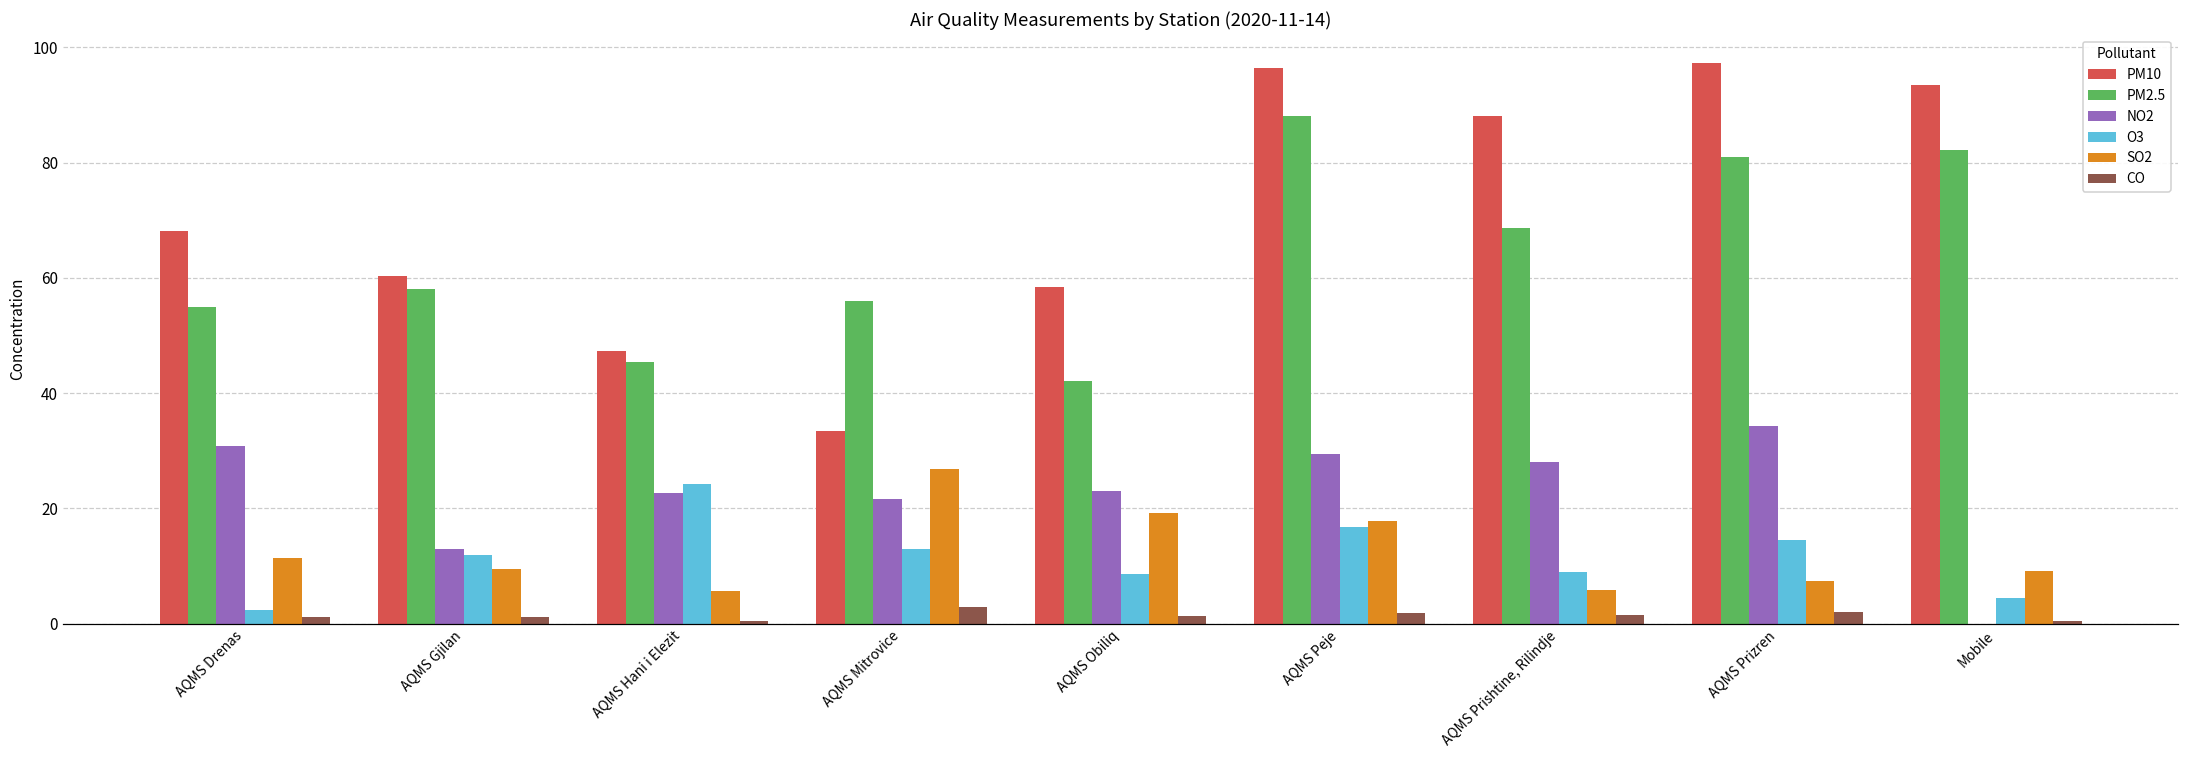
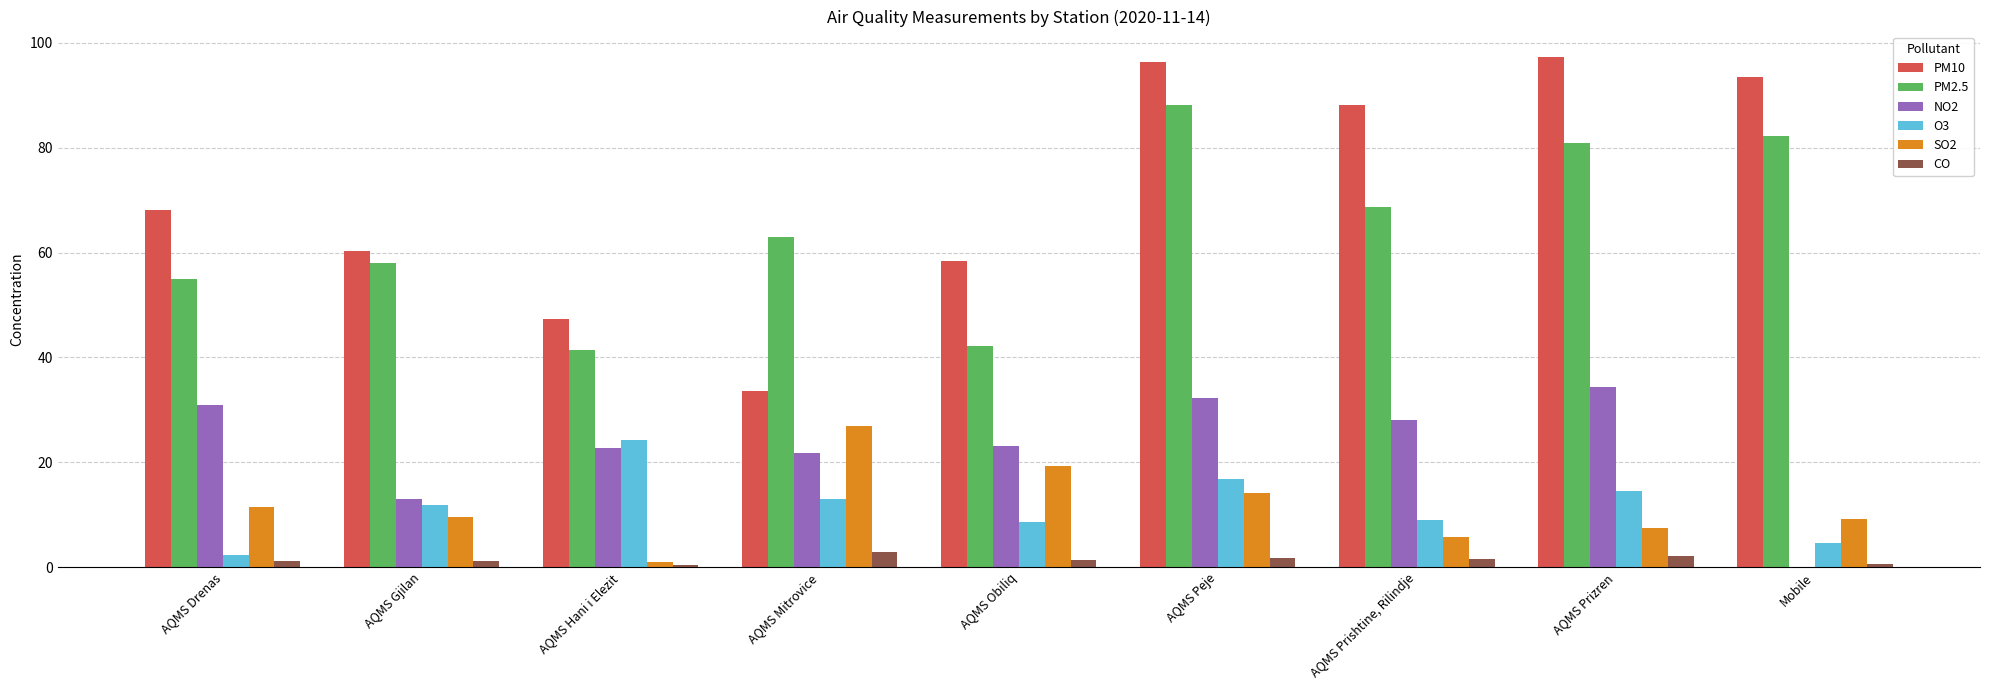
PM2.5, AQMS Hani i Elezit: 45 -> 42
SO2, AQMS Hani i Elezit: 6 -> 1
PM2.5, AQMS Mitrovice: 56 -> 63
NO2, AQMS Peje: 30 -> 32
SO2, AQMS Peje: 18 -> 14
